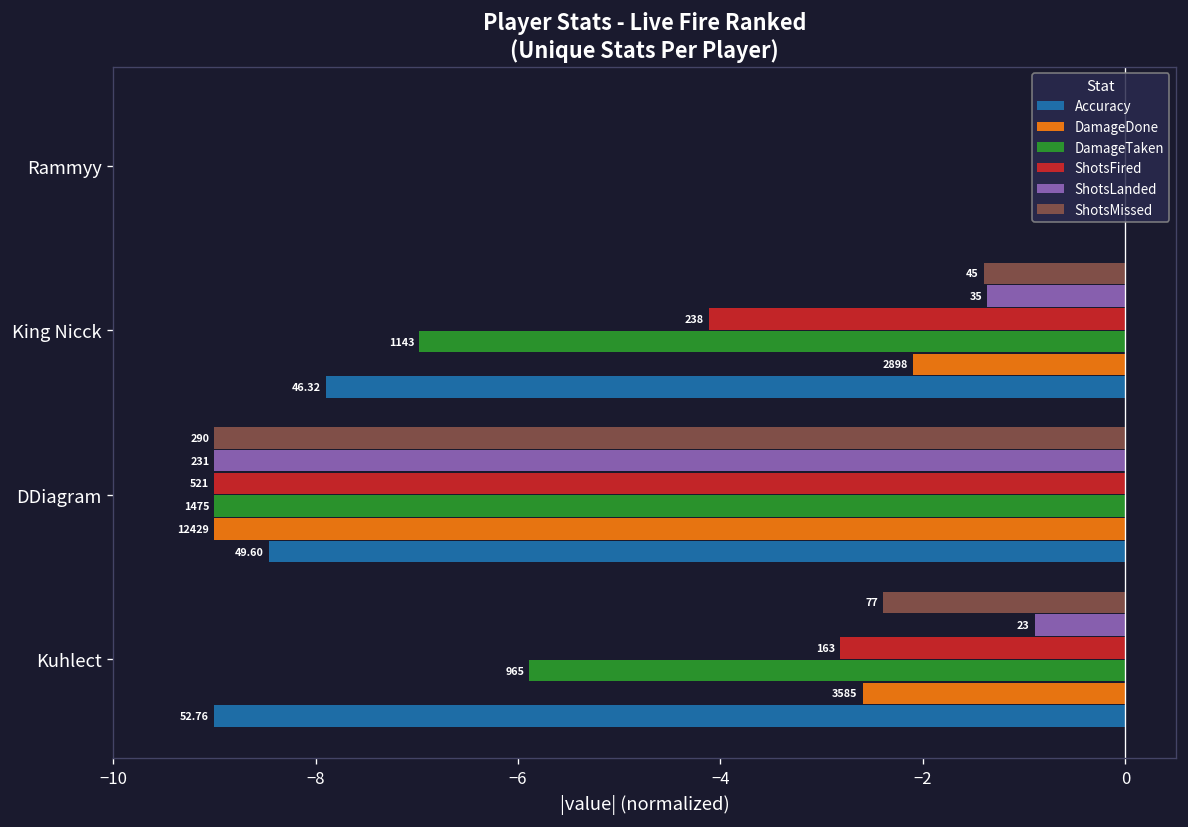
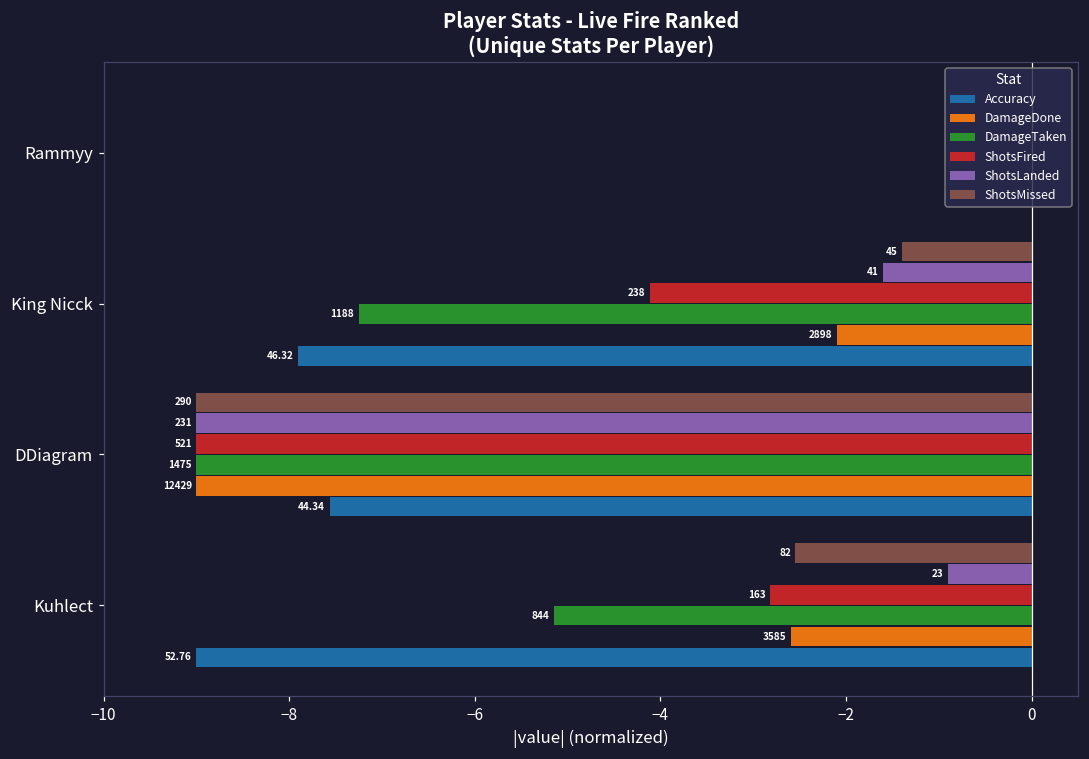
ShotsLanded, King Nicck: 35 -> 41
DamageTaken, King Nicck: 1143 -> 1188
Accuracy, DDiagram: 49.60 -> 44.34
ShotsMissed, Kuhlect: 77 -> 82
DamageTaken, Kuhlect: 965 -> 844
